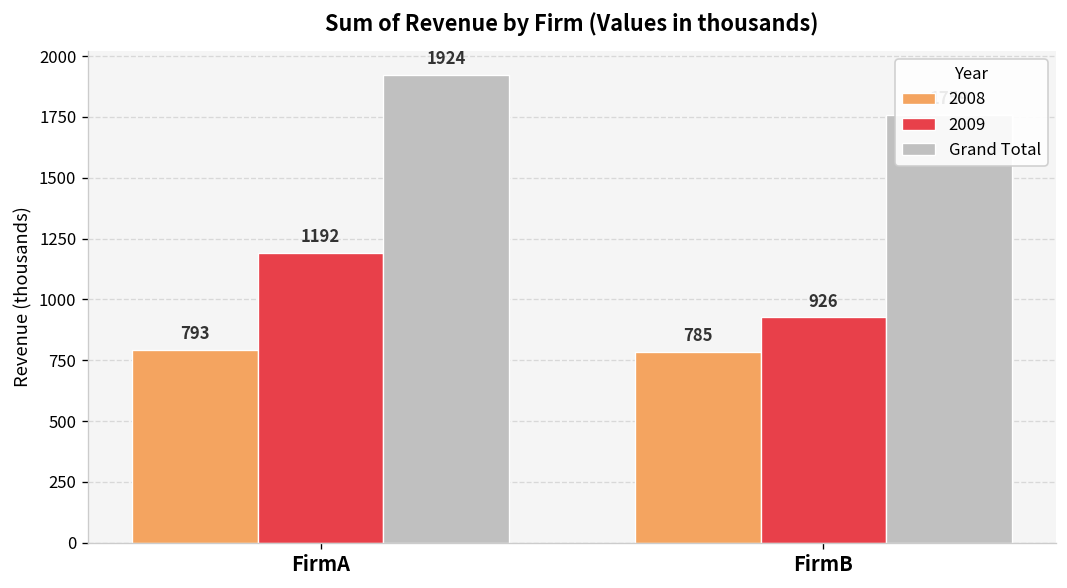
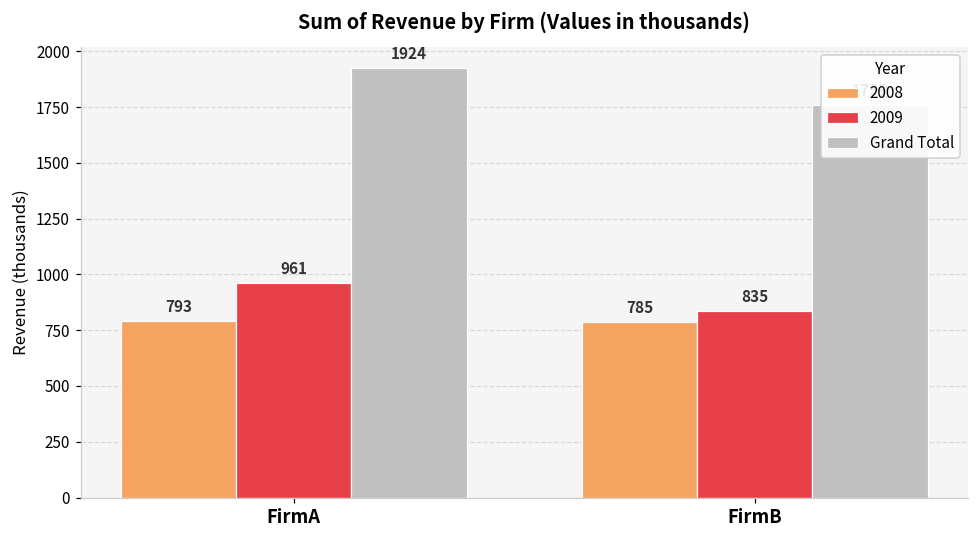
2009, FirmA: 1192 -> 961
2009, FirmB: 926 -> 835
